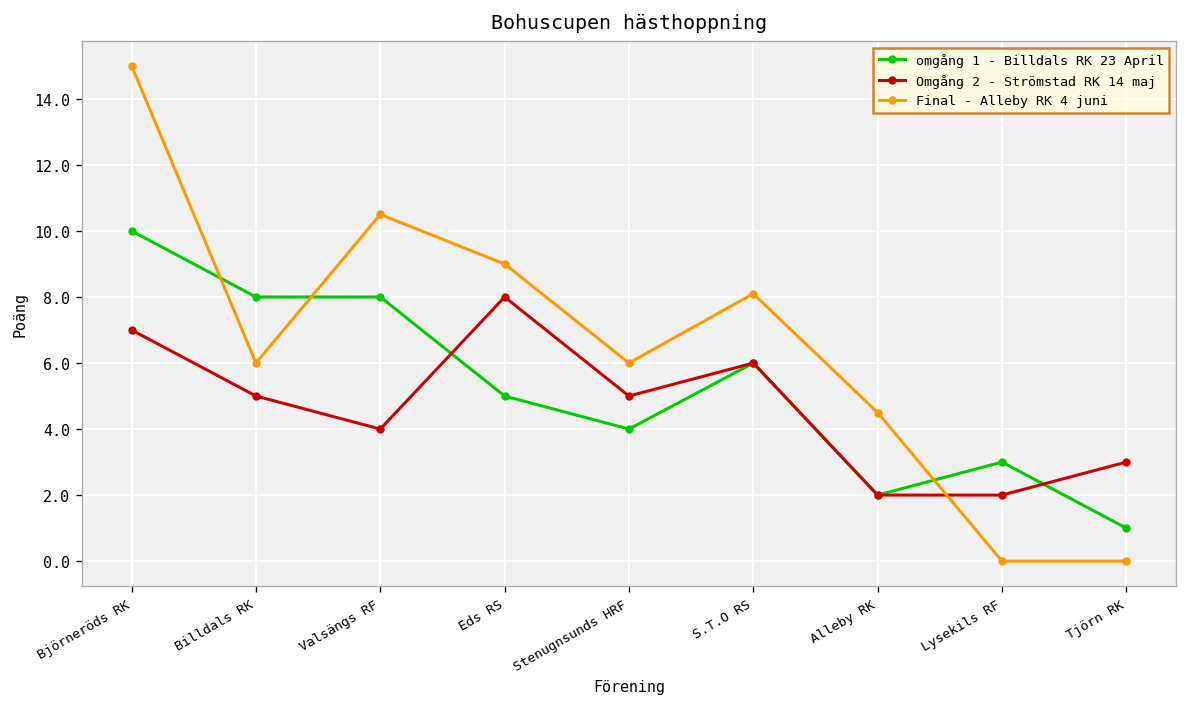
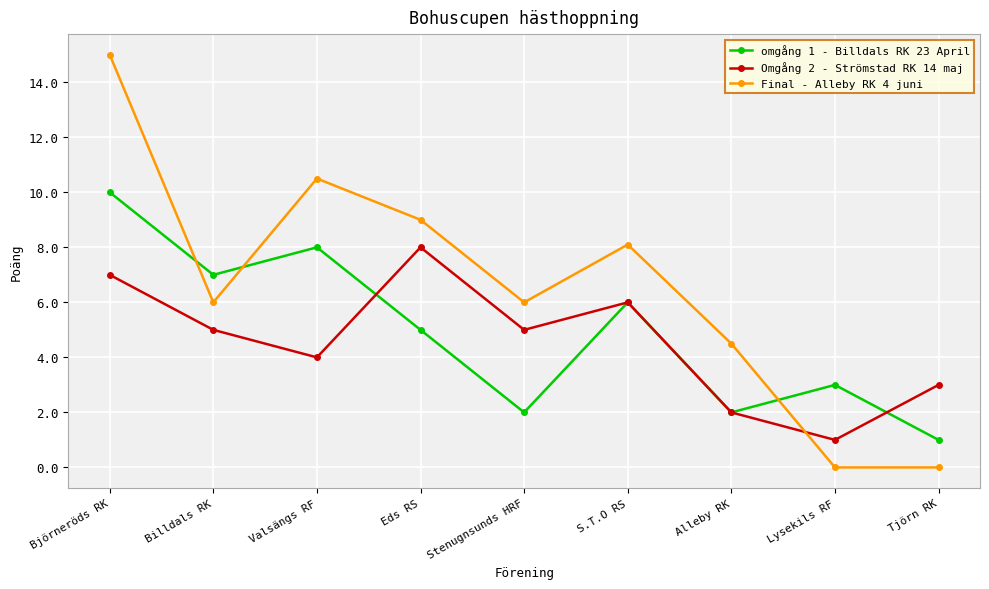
omgång 1 - Billdals RK 23 April, Billdals RK: 8 -> 7
omgång 1 - Billdals RK 23 April, Stenugnsunds HRF: 4 -> 2
Omgång 2 - Strömstad RK 14 maj, Lysekils RF: 2 -> 1
